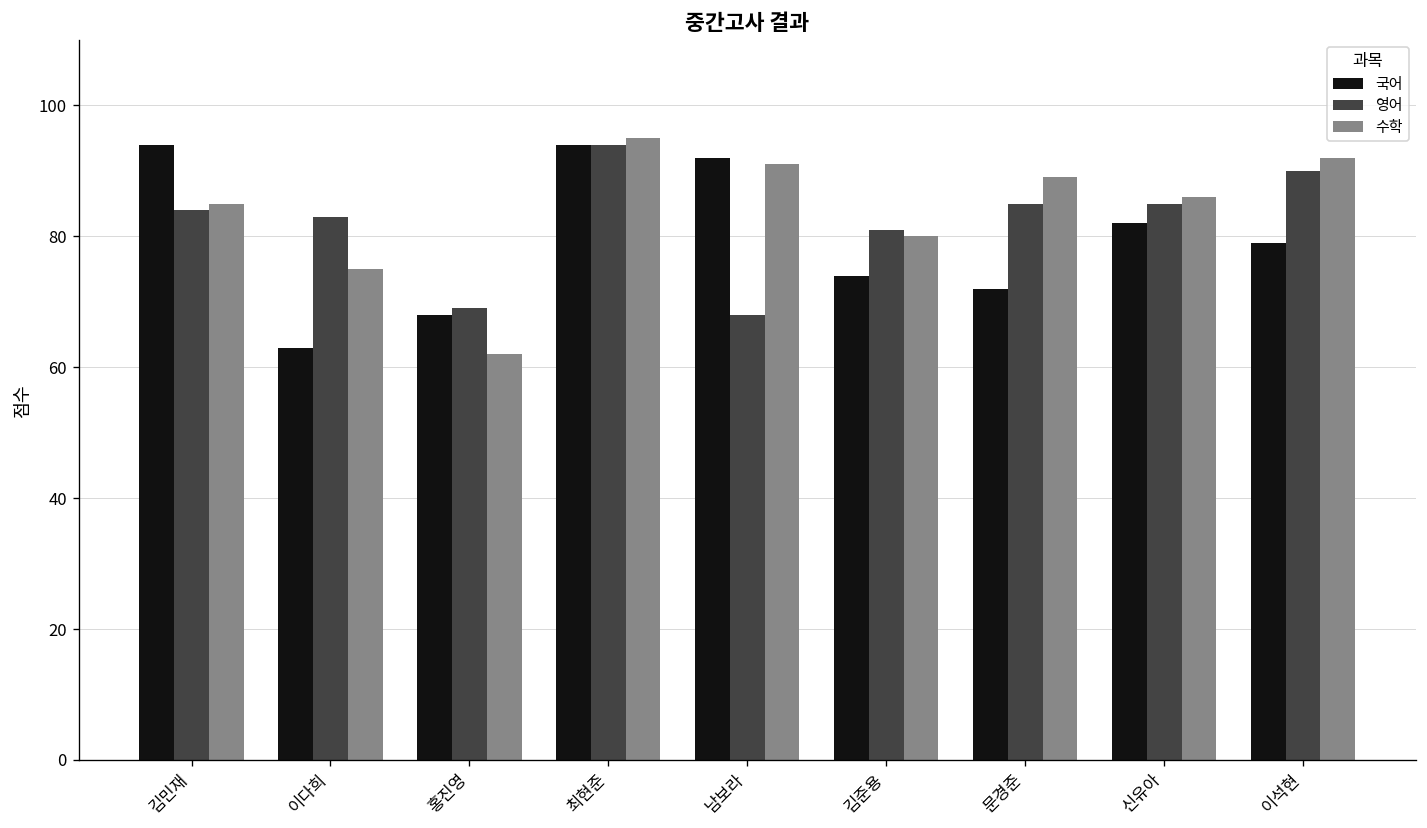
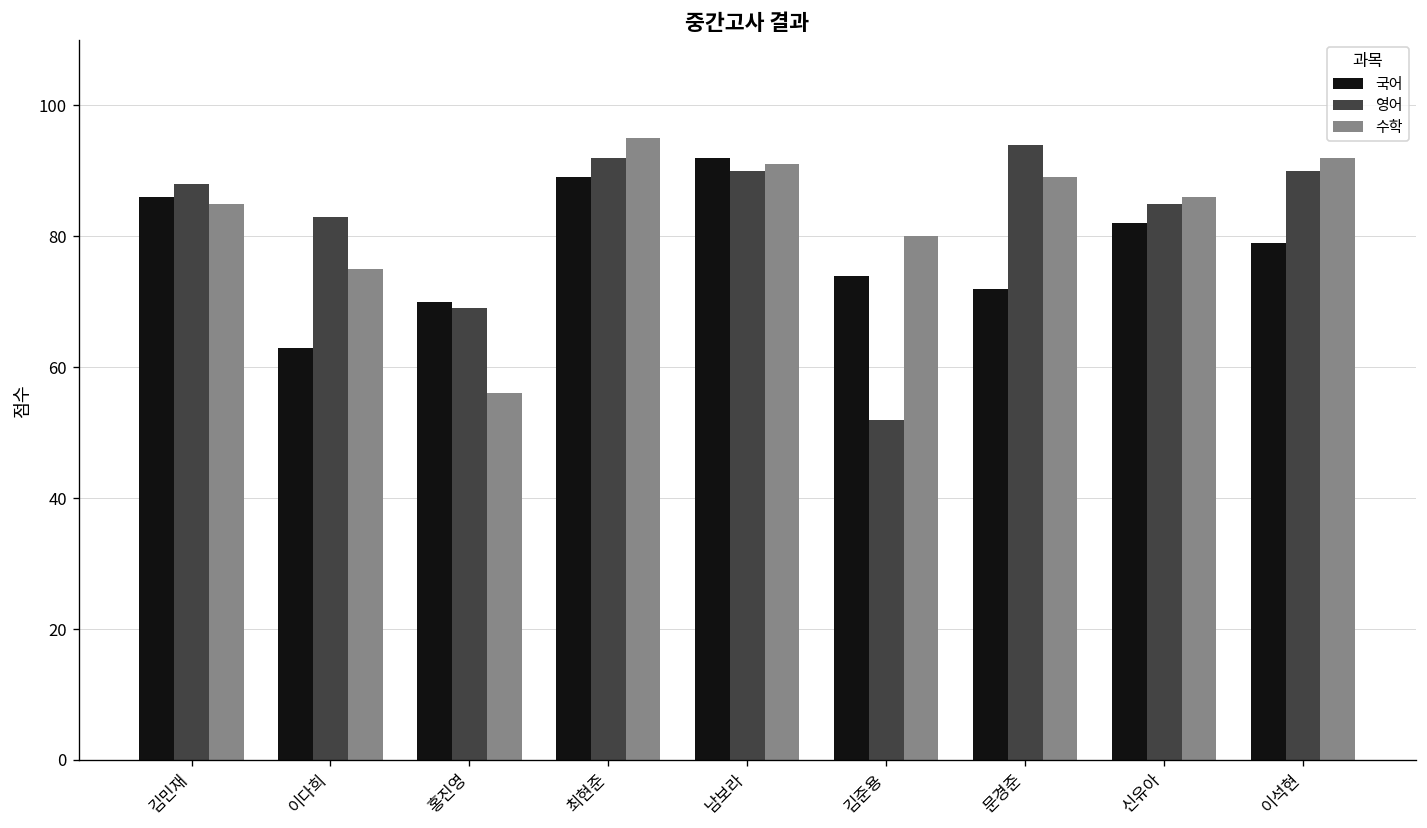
국어, 김민재: 94 -> 86
영어, 김민재: 84 -> 88
국어, 홍진영: 68 -> 70
수학, 홍진영: 62 -> 56
국어, 최현준: 94 -> 89
영어, 최현준: 94 -> 92
영어, 남보라: 68 -> 90
영어, 김준용: 81 -> 52
영어, 문경준: 85 -> 94
